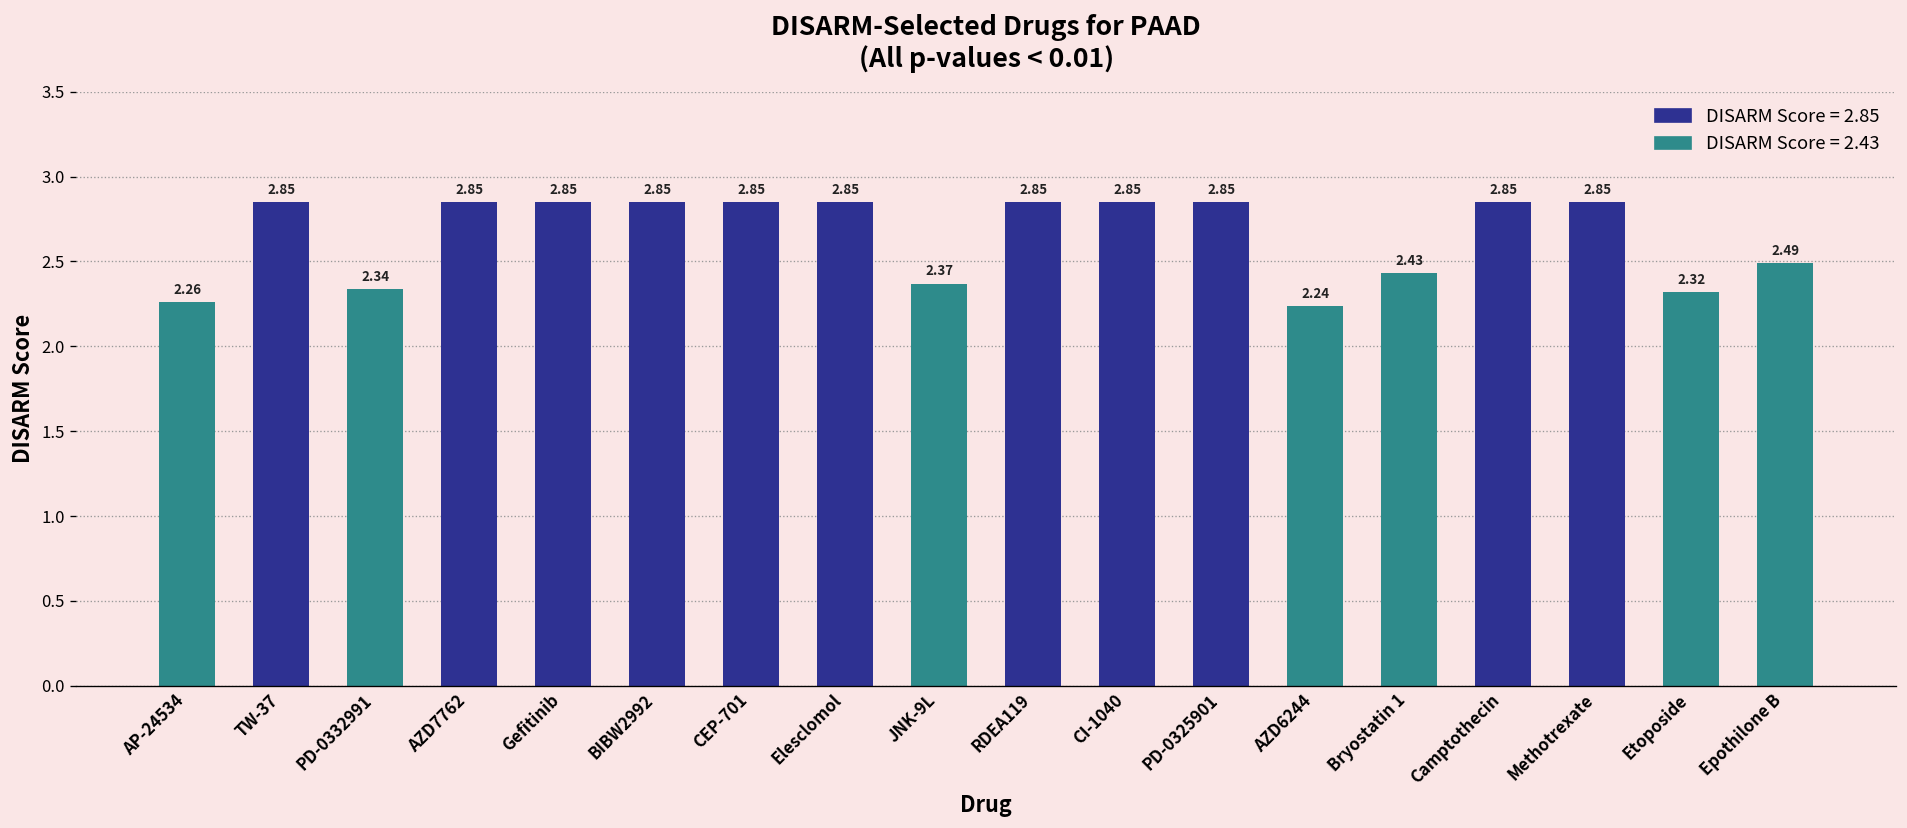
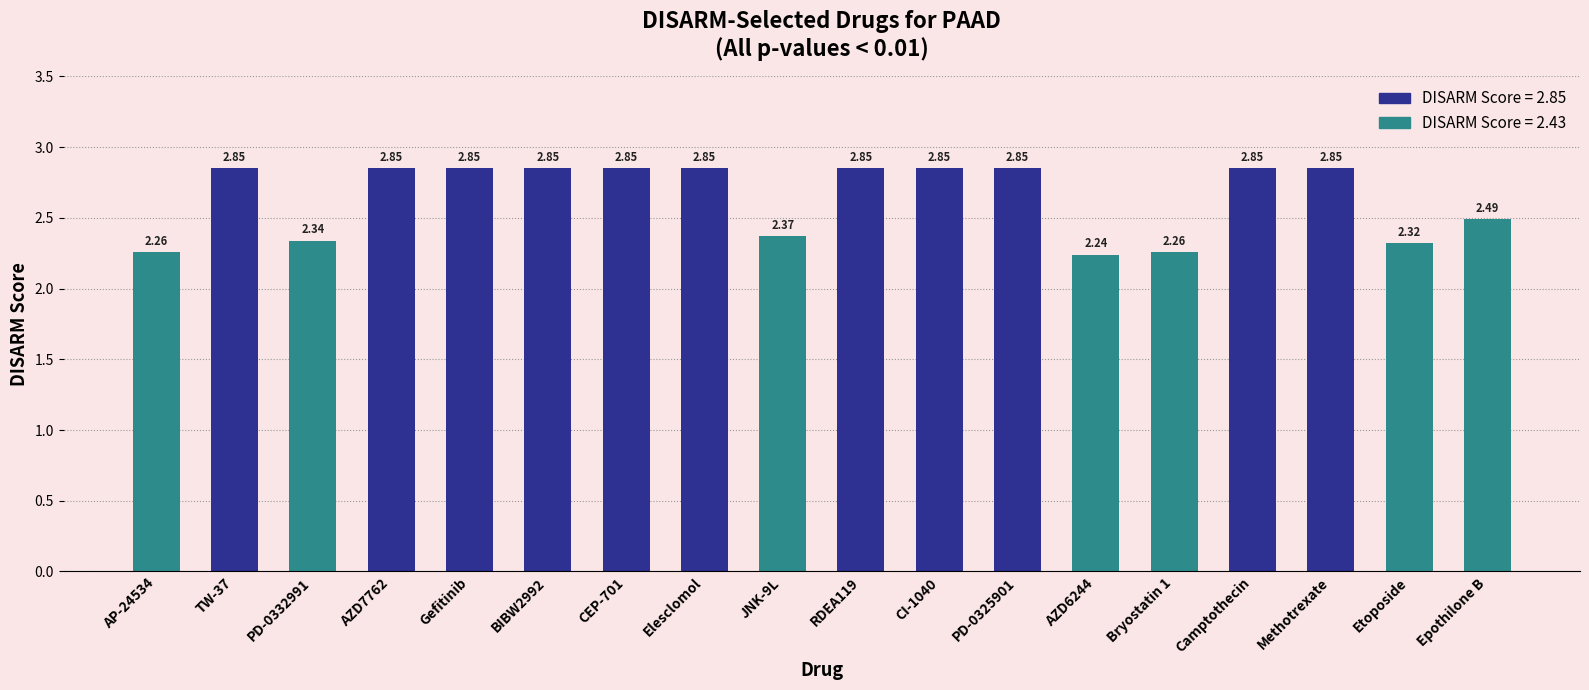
Bryostatin 1: 2.43 -> 2.26
